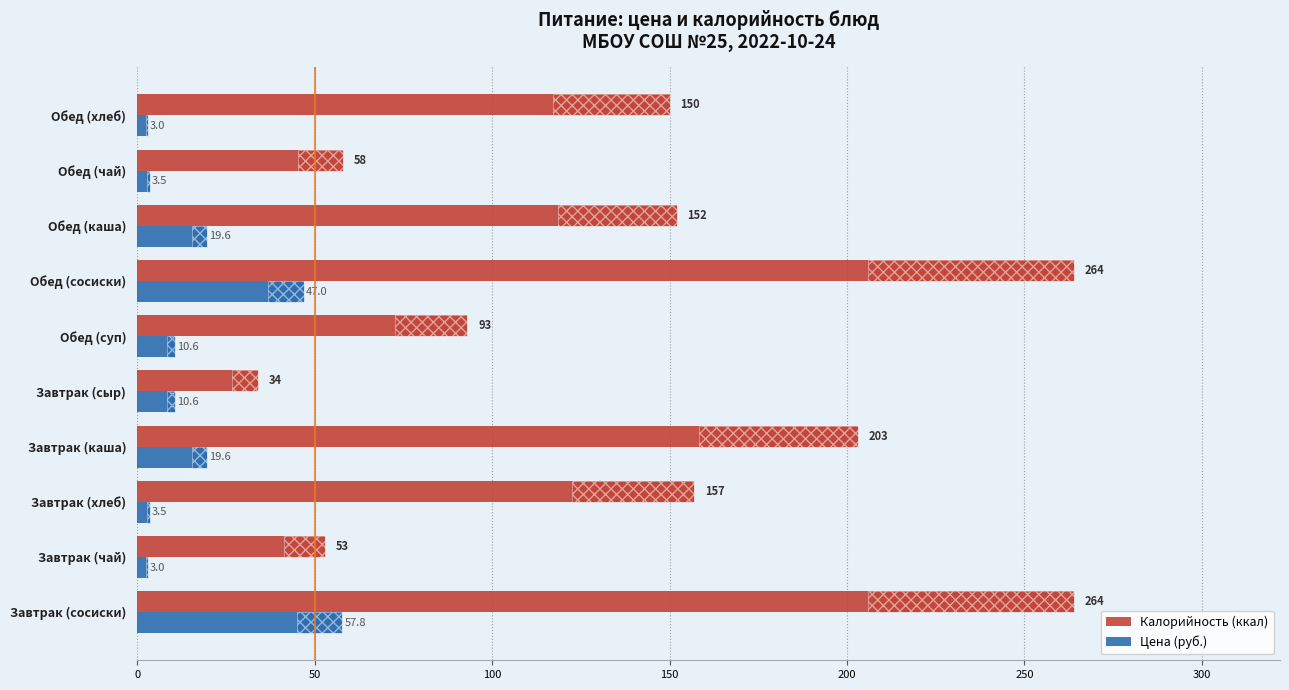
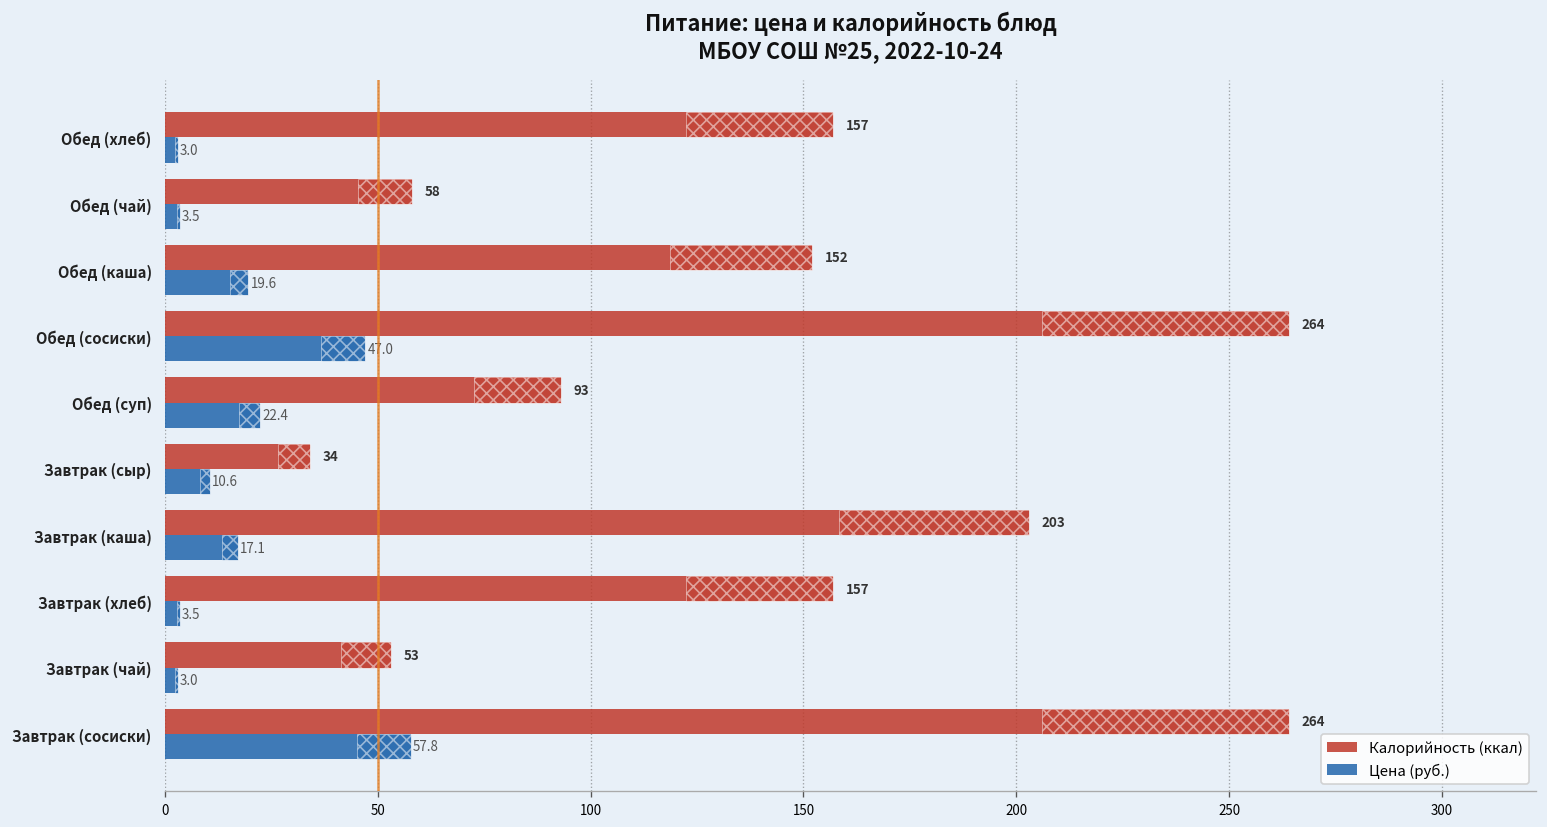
Калорийность (ккал), Обед (хлеб): 150 -> 157
Цена (руб.), Обед (суп): 10.6 -> 22.4
Цена (руб.), Завтрак (каша): 19.6 -> 17.1
